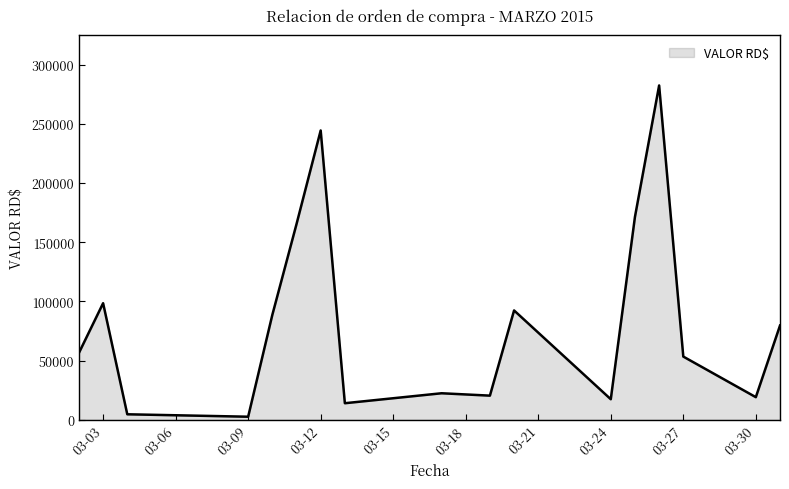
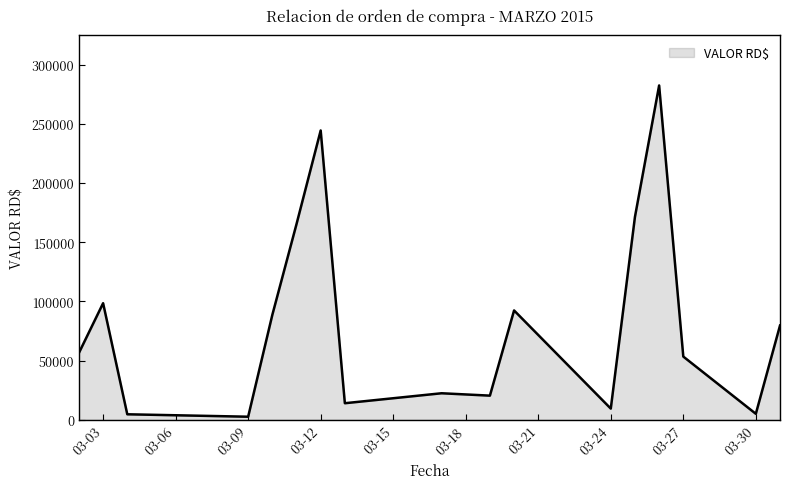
03-24: 17000 -> 9000
03-30: 19000 -> 5000
